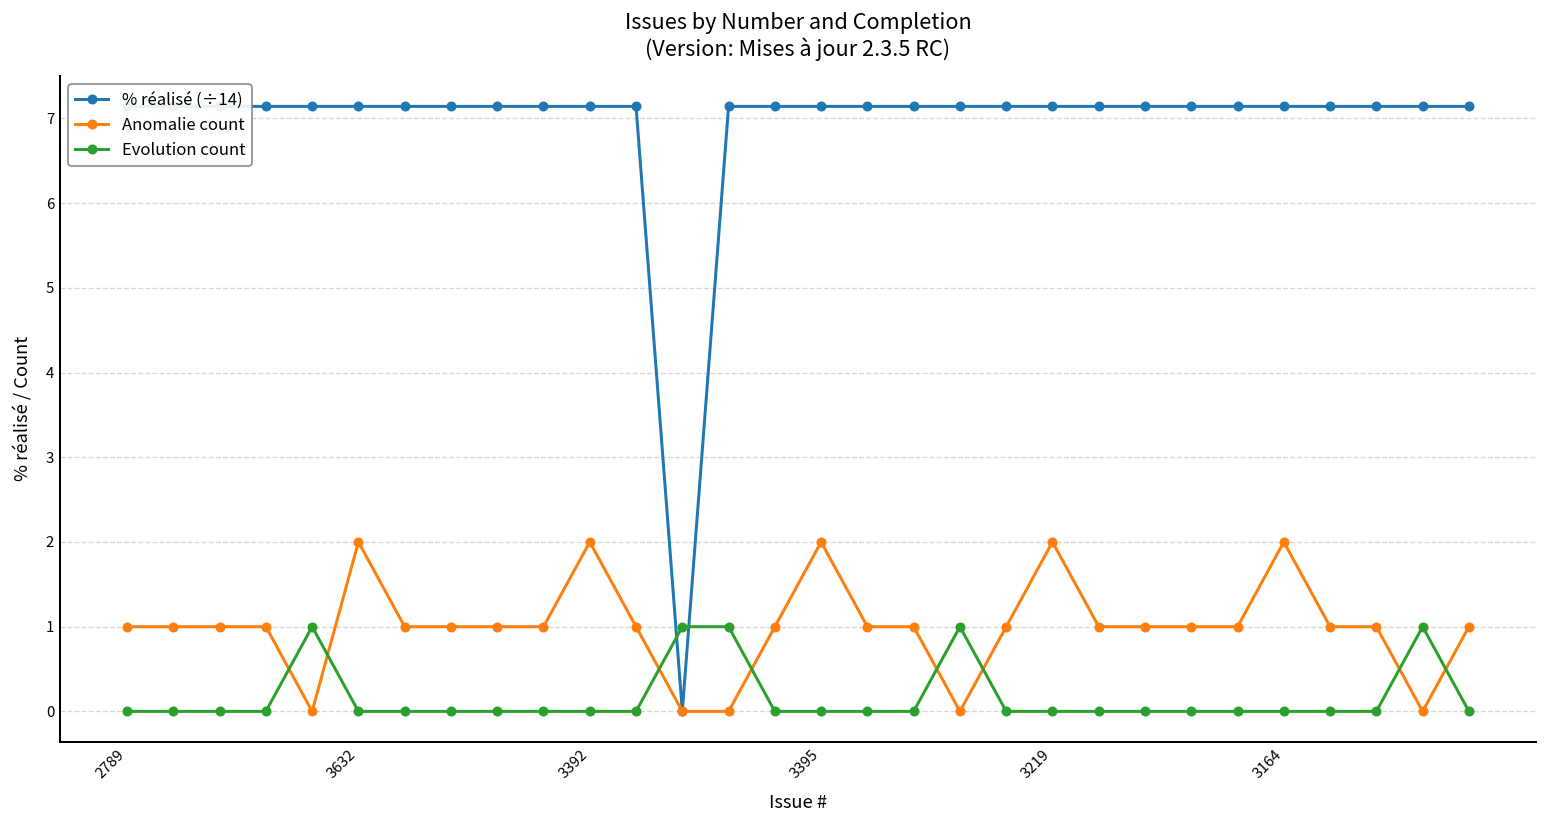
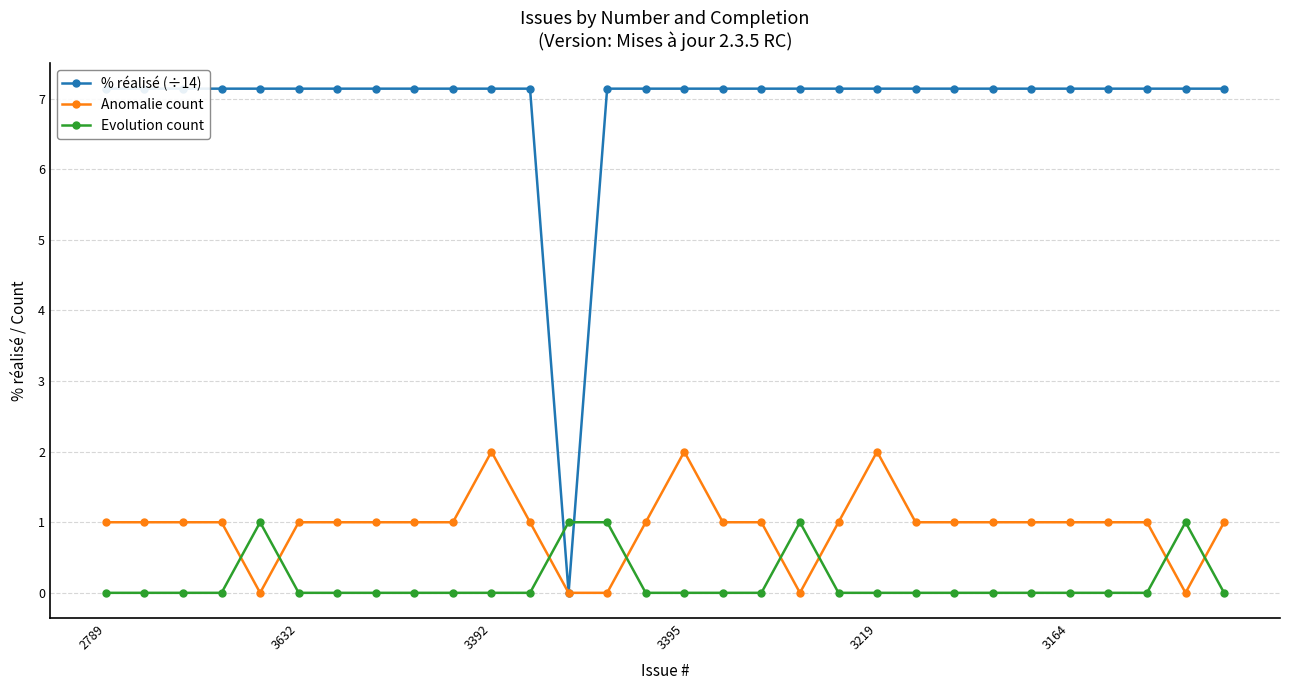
Anomalie count, 3632: 2 -> 1
Anomalie count, 3164: 2 -> 1
